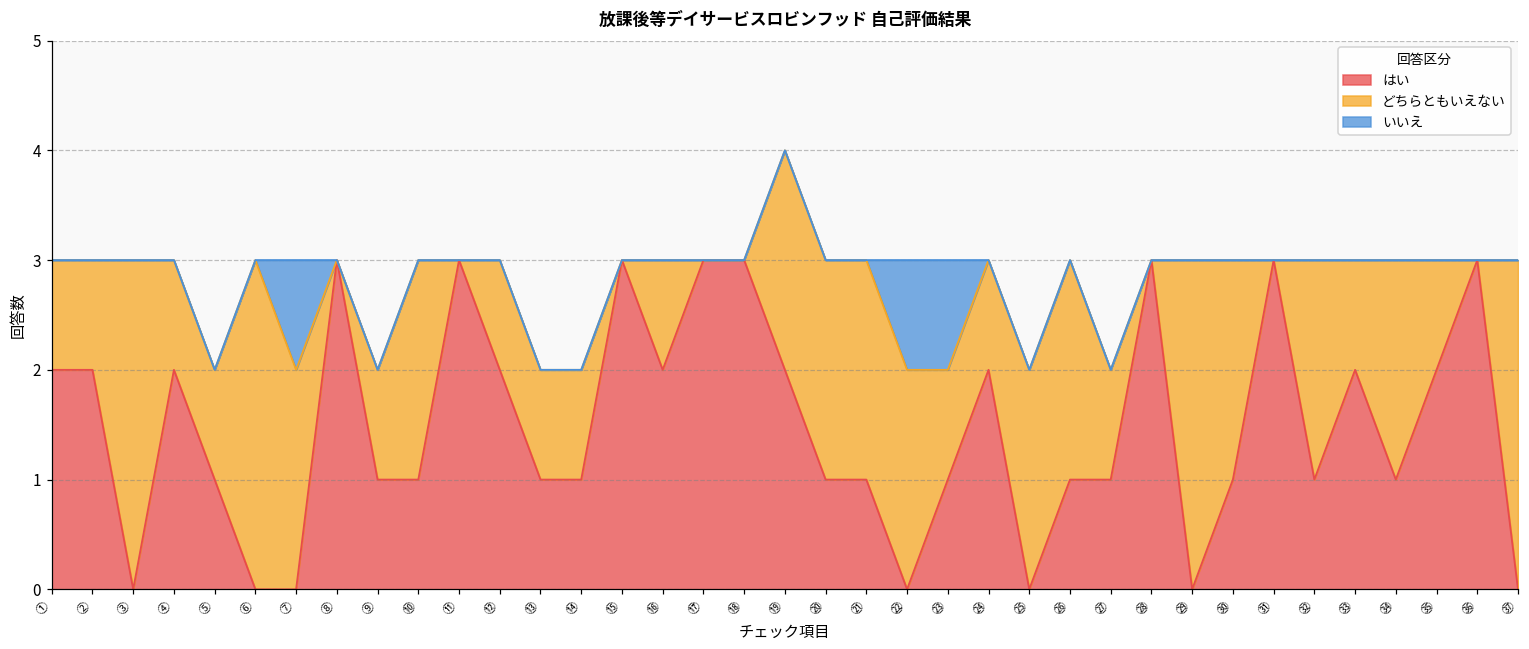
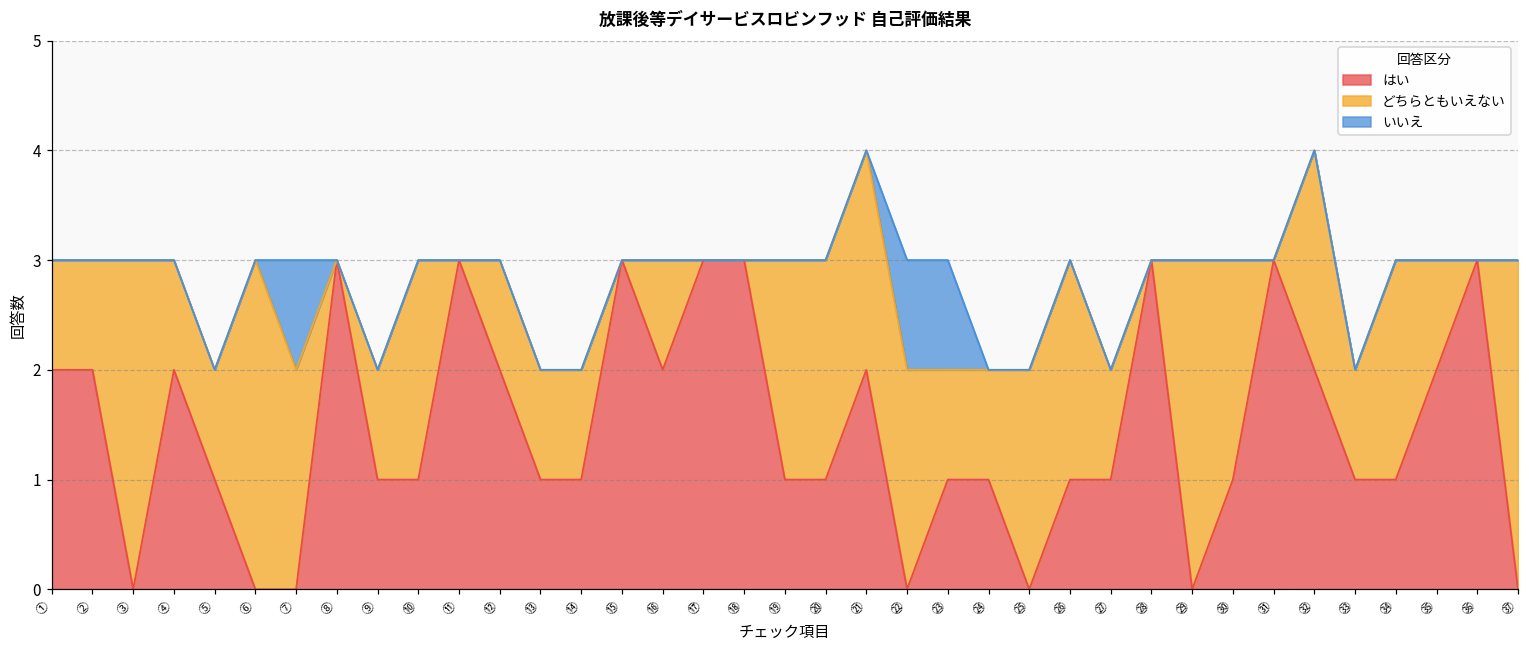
はい, ⑲: 2 -> 1
はい, ㉑: 1 -> 2
はい, ㉔: 2 -> 1
はい, ㉜: 1 -> 2
はい, ㉝: 2 -> 1
